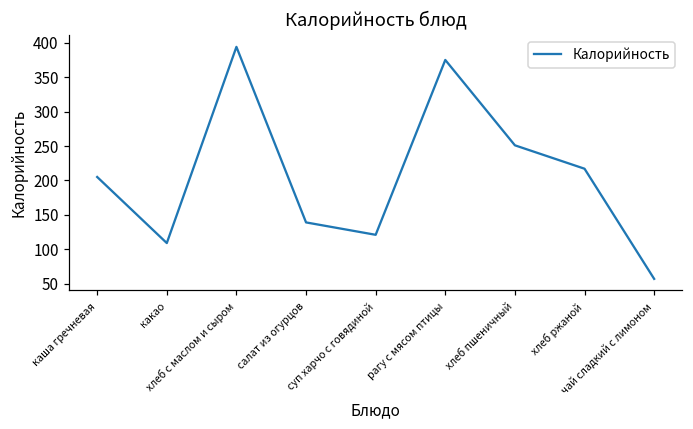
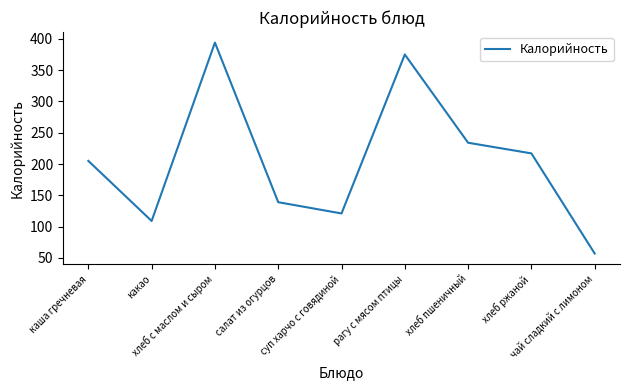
хлеб пшеничный: 250 -> 230
